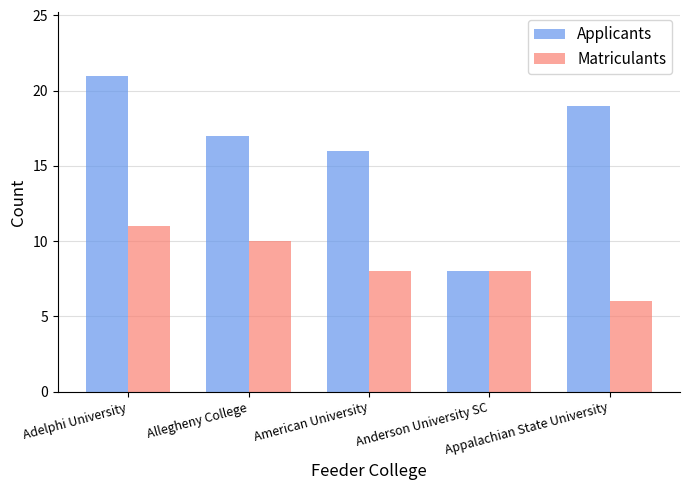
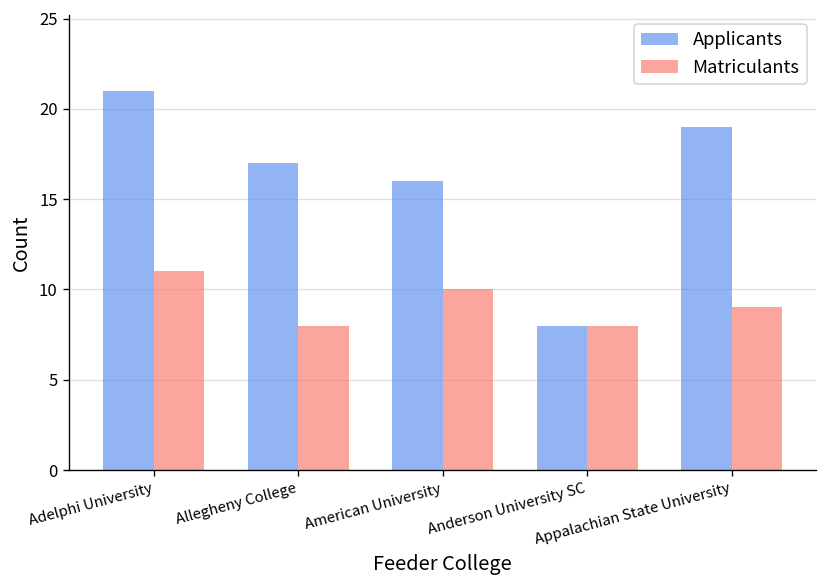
Matriculants, Allegheny College: 10 -> 8
Matriculants, American University: 8 -> 10
Matriculants, Appalachian State University: 6 -> 9
